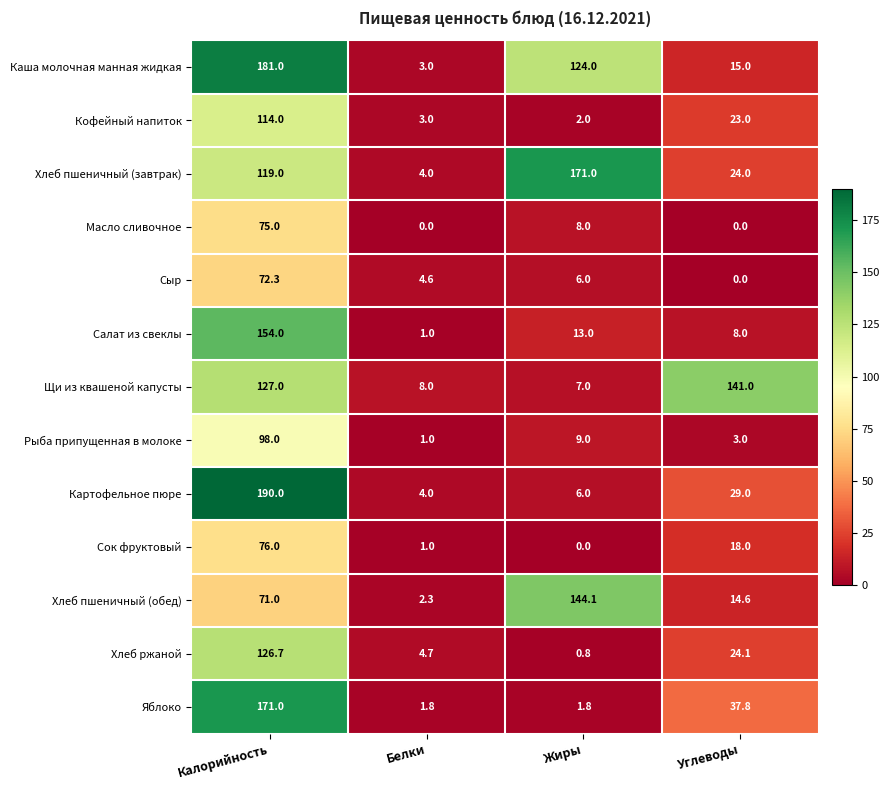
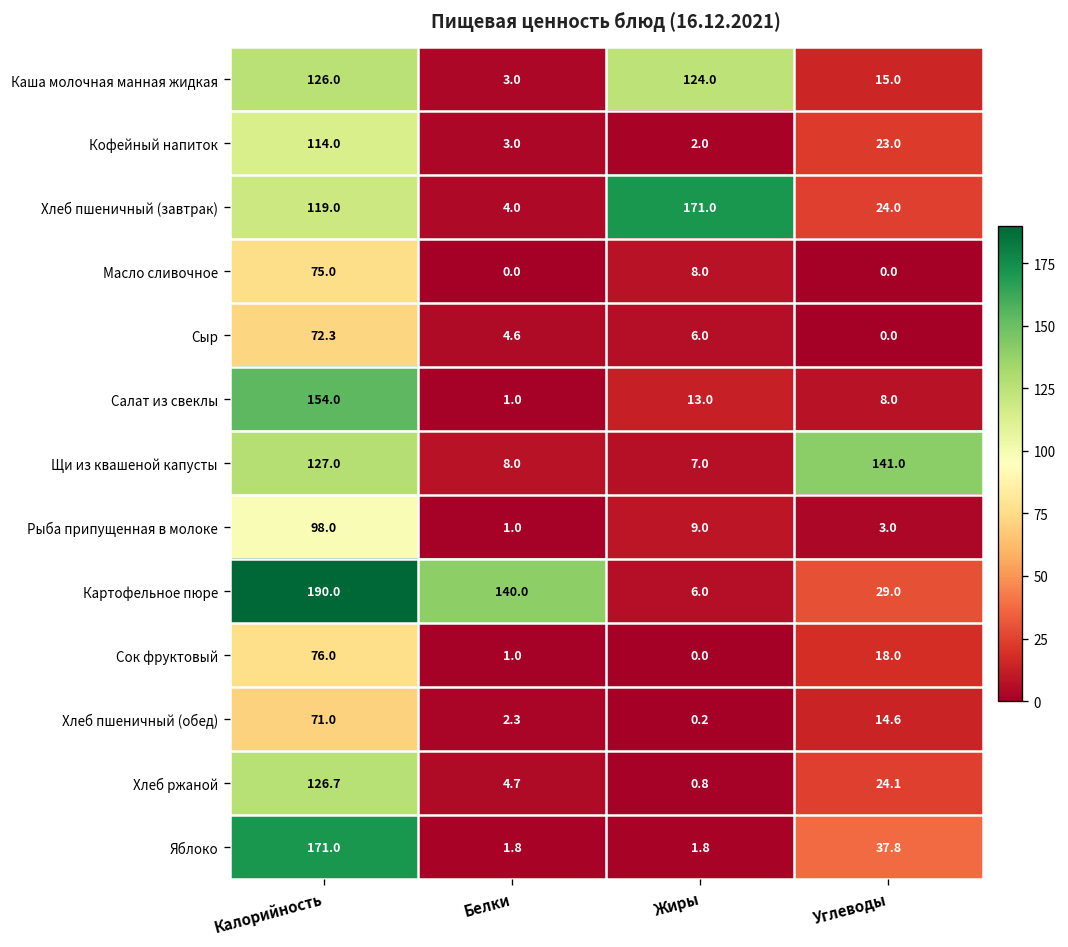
Каша молочная манная жидкая, Калорийность: 181.0 -> 126.0
Картофельное пюре, Белки: 4.0 -> 140.0
Хлеб пшеничный (обед), Жиры: 144.1 -> 0.2
